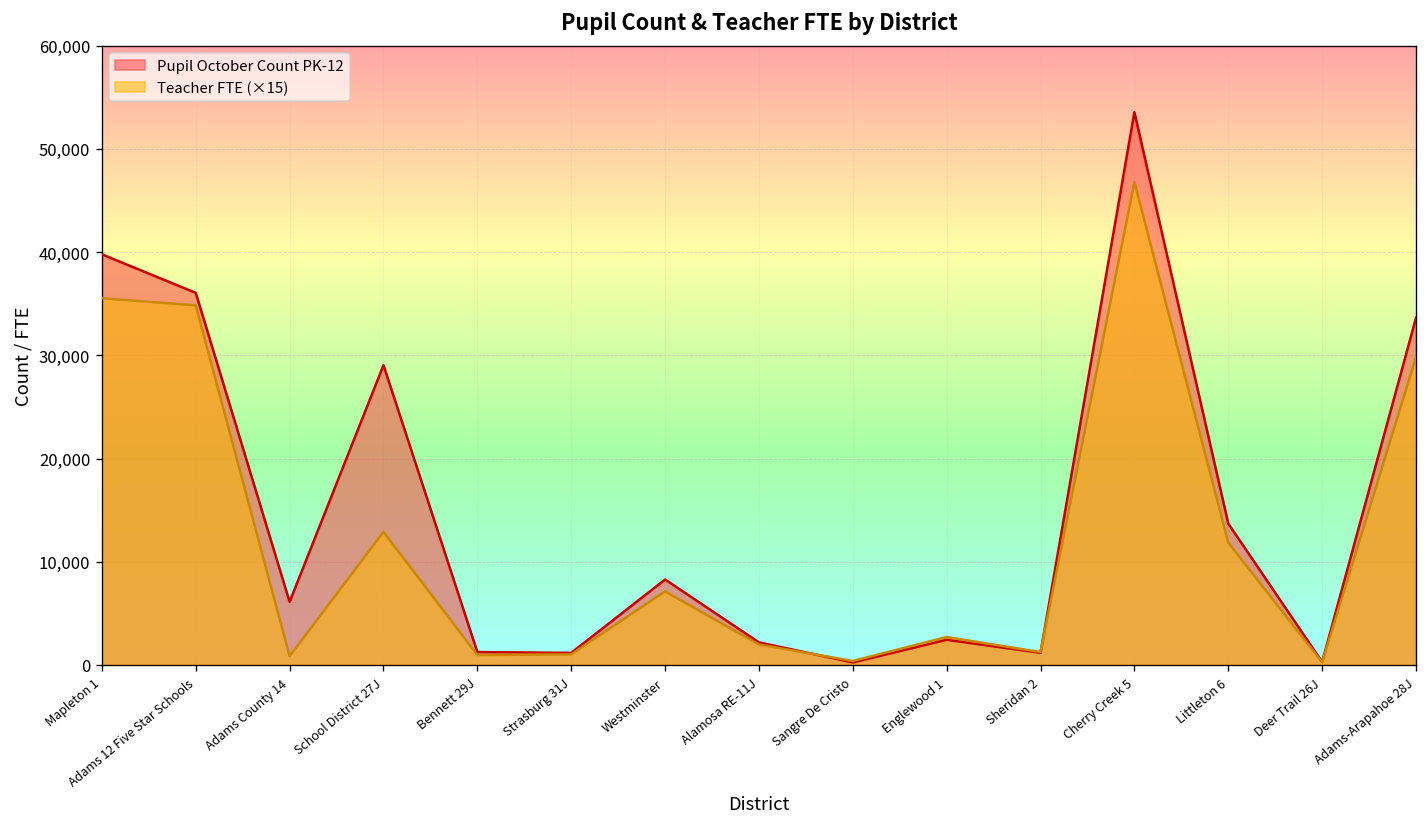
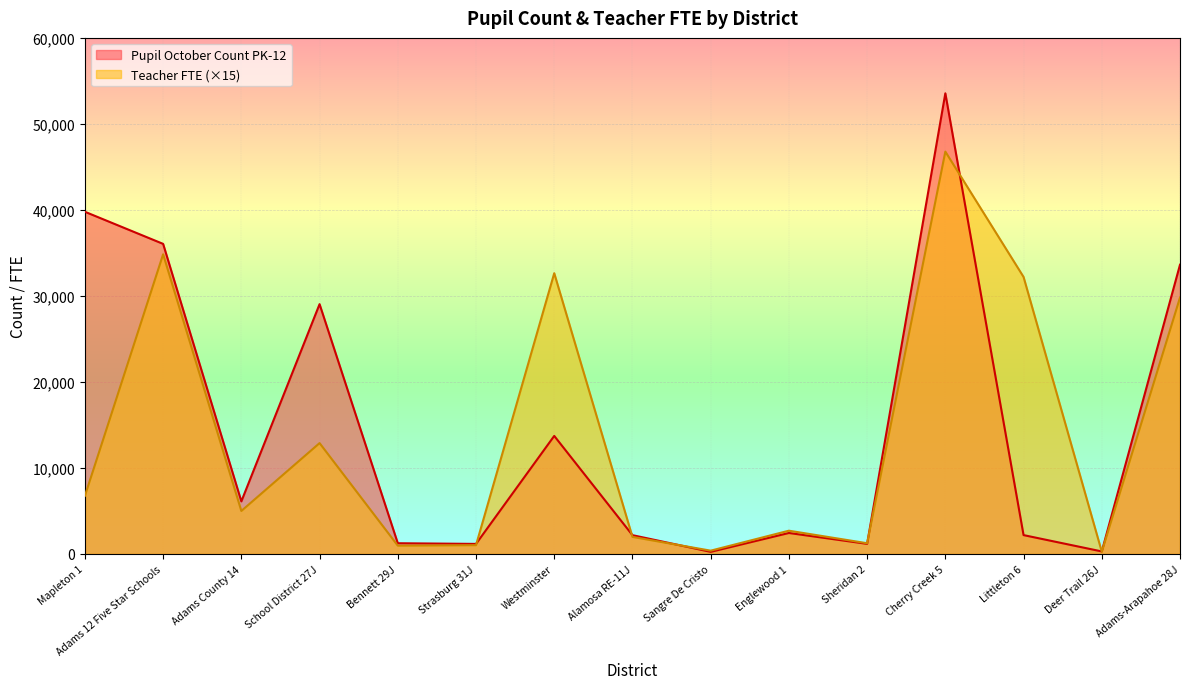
Teacher FTE (×15), Mapleton 1: 36,000 -> 7,000
Teacher FTE (×15), Adams County 14: 1,000 -> 5,000
Pupil October Count PK-12, Westminster: 8,000 -> 14,000
Teacher FTE (×15), Westminster: 7,000 -> 33,000
Pupil October Count PK-12, Littleton 6: 14,000 -> 2,000
Teacher FTE (×15), Littleton 6: 12,000 -> 32,000
